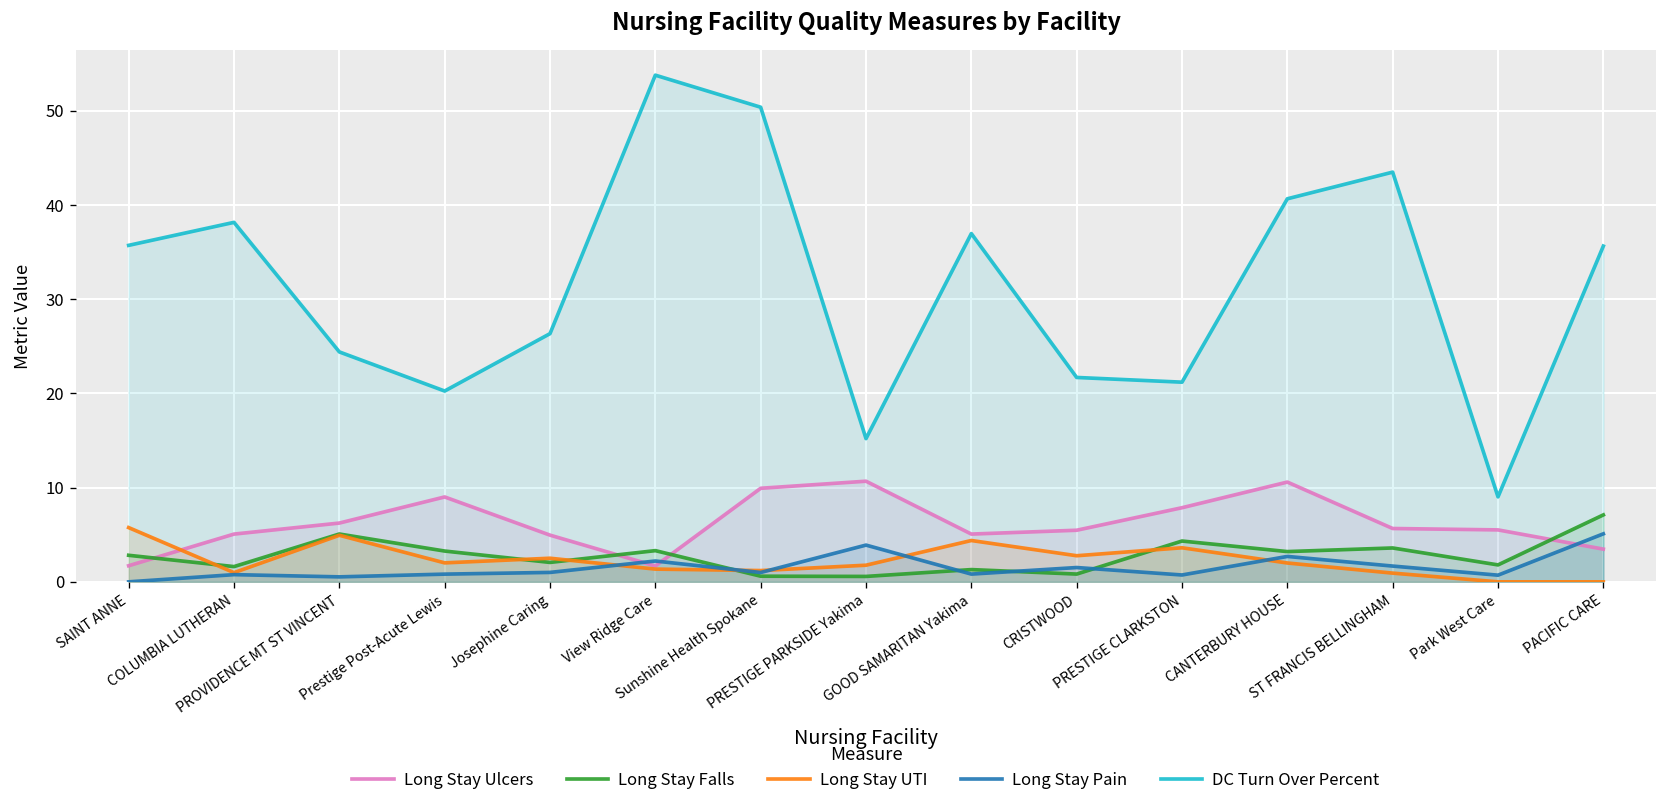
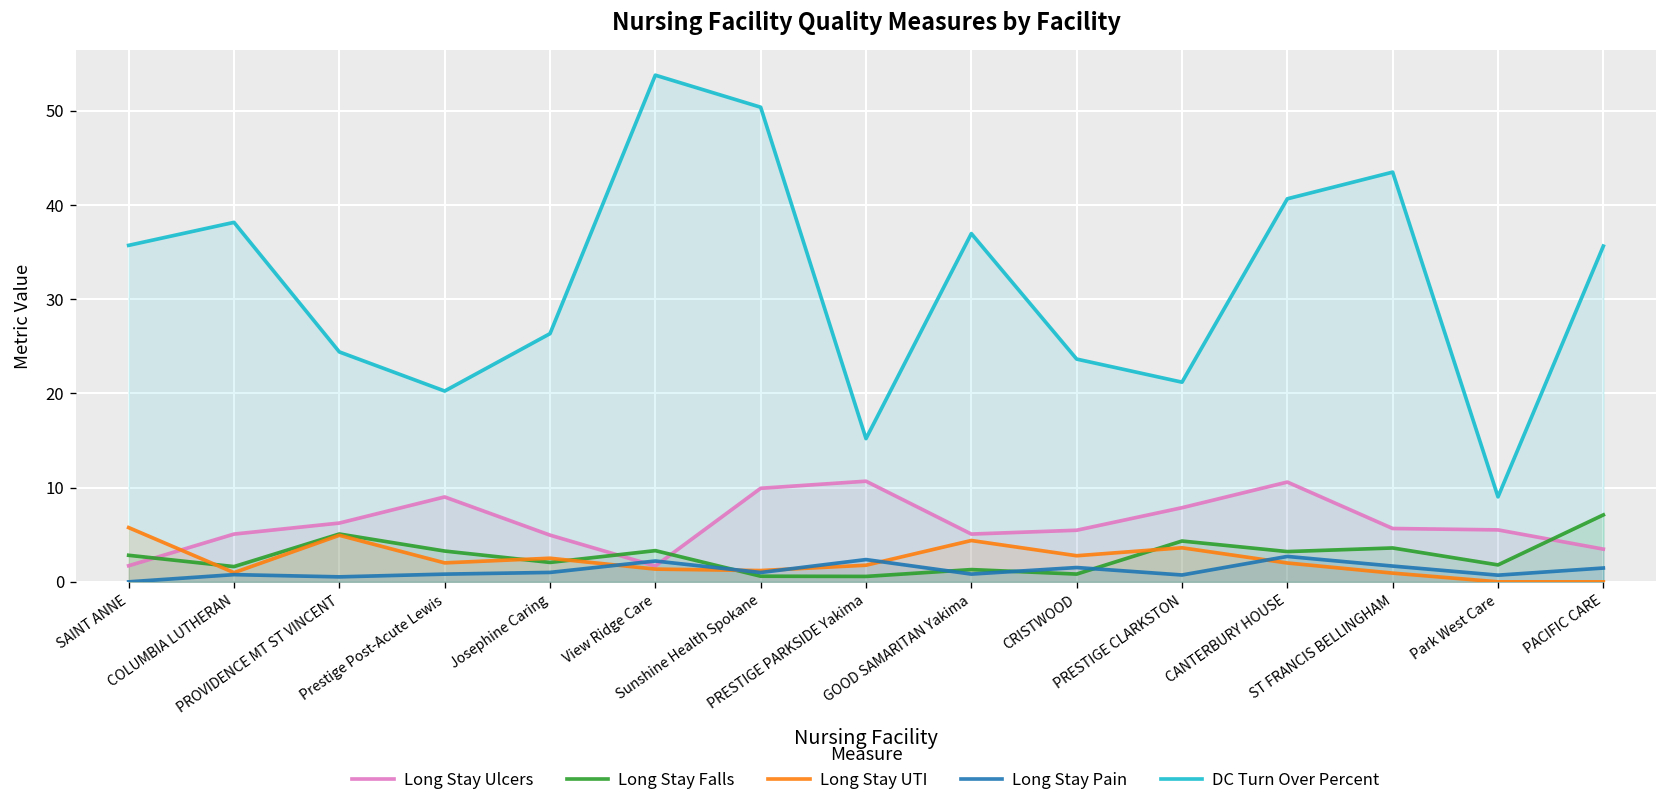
Long Stay Pain, PRESTIGE PARKSIDE Yakima: 4 -> 2
DC Turn Over Percent, CRISTWOOD: 22 -> 24
Long Stay Pain, PACIFIC CARE: 5 -> 1
